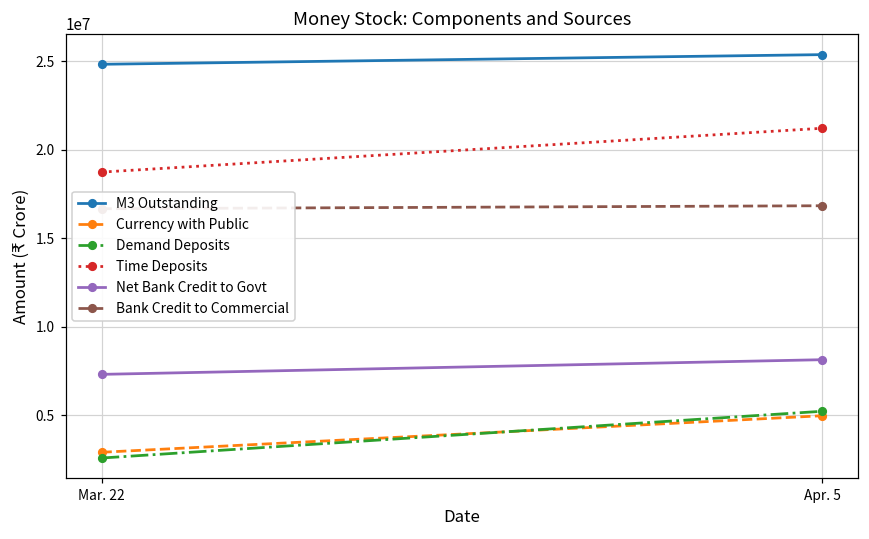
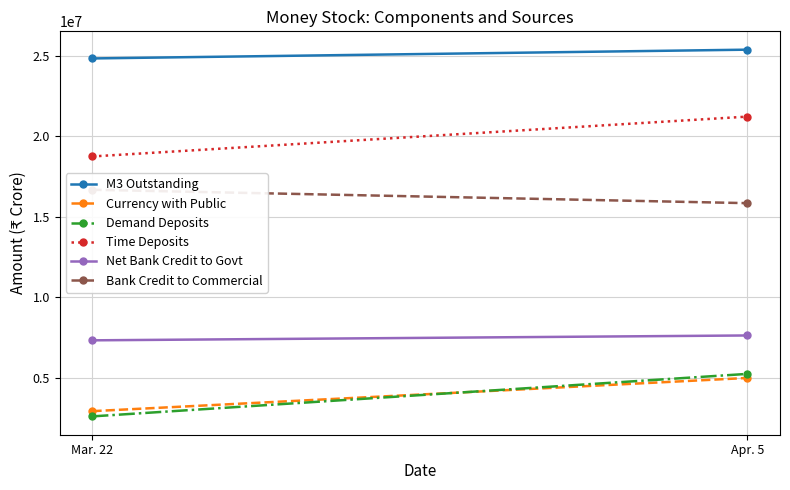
Net Bank Credit to Govt, Apr. 5: 8100000 -> 7600000
Bank Credit to Commercial, Apr. 5: 16800000 -> 15800000
